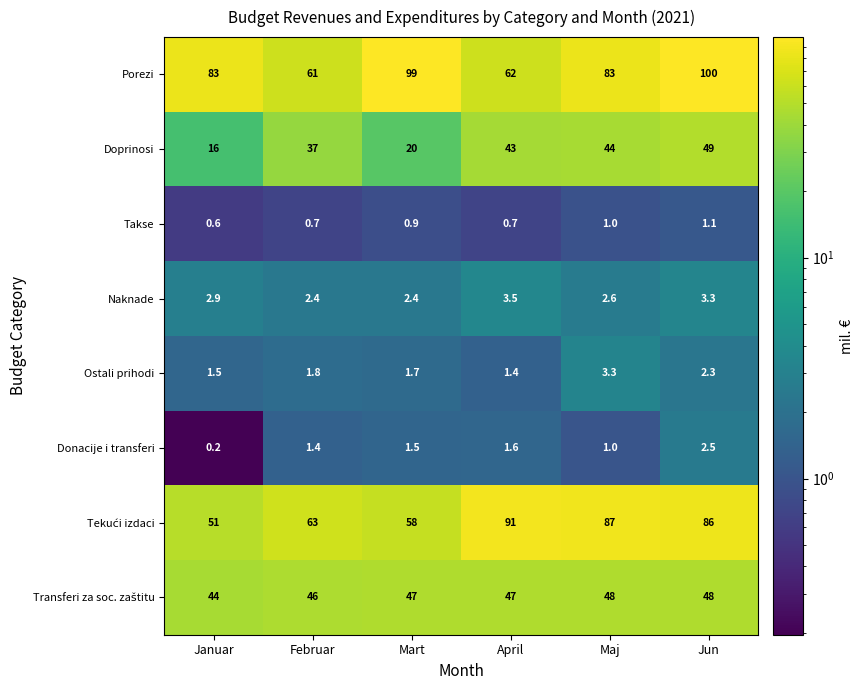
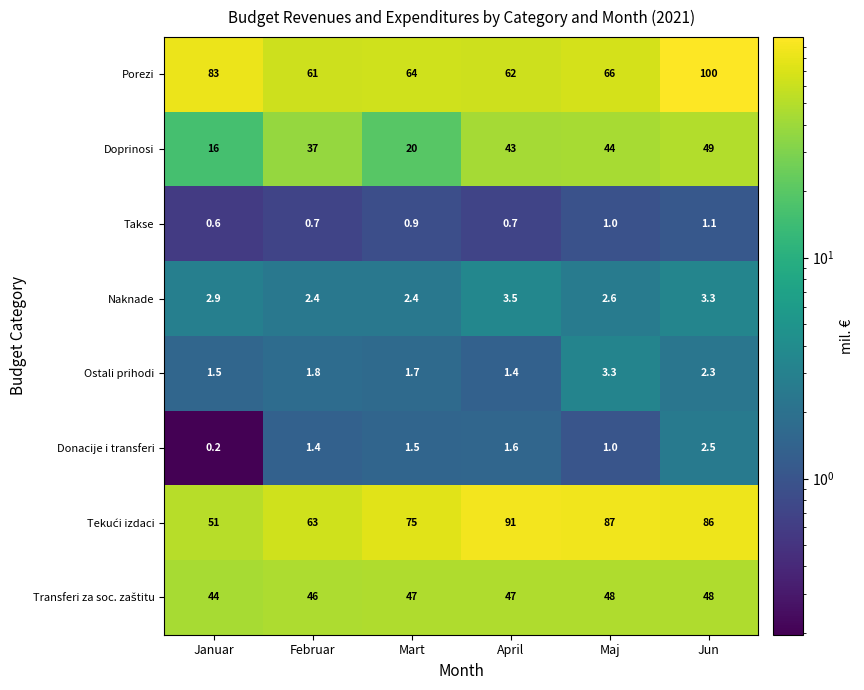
Porezi, Mart: 99 -> 64
Porezi, Maj: 83 -> 66
Tekući izdaci, Mart: 58 -> 75
